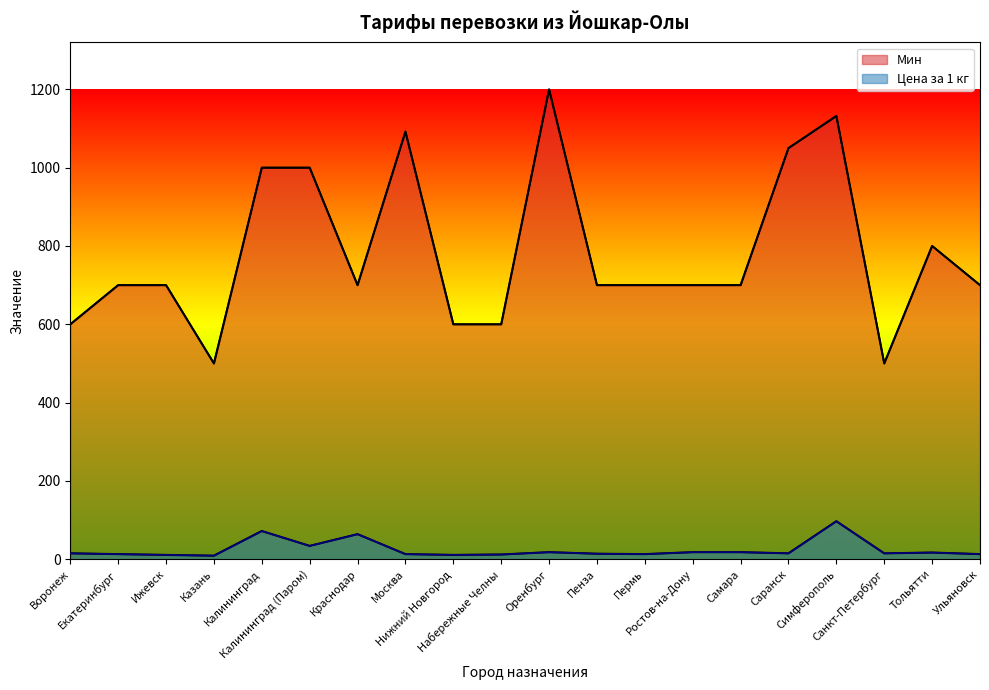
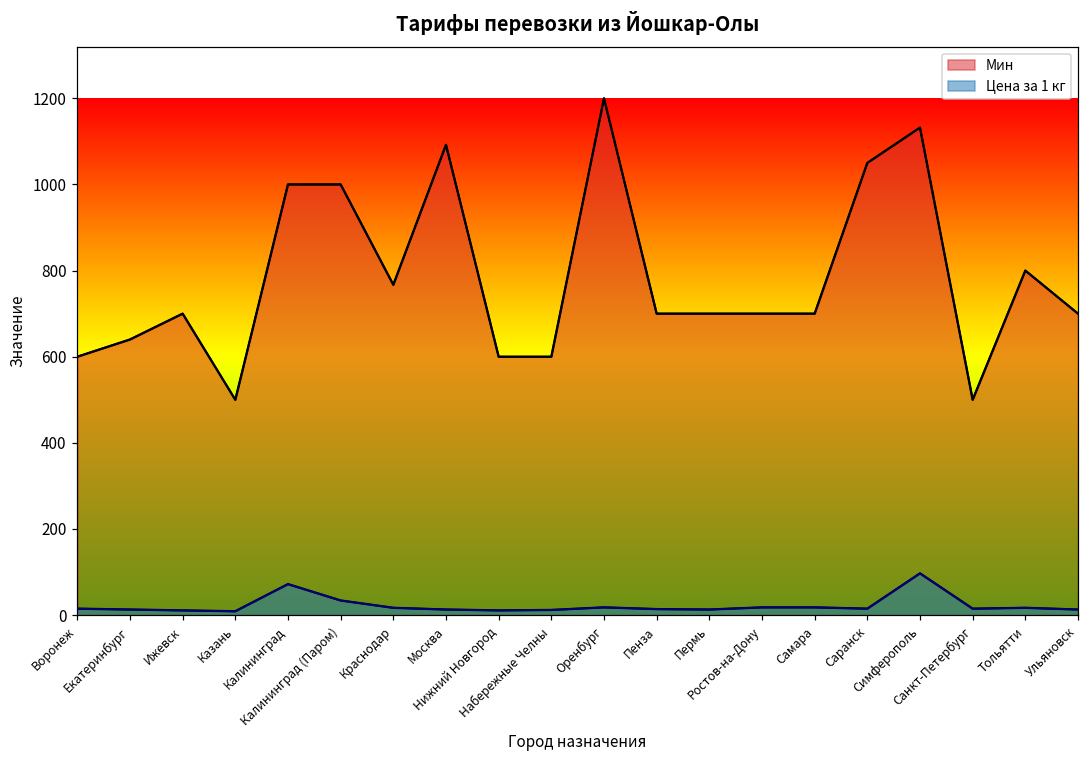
Мин, Екатеринбург: 700 -> 640
Мин, Краснодар: 700 -> 770
Цена за 1 кг, Краснодар: 60 -> 20
